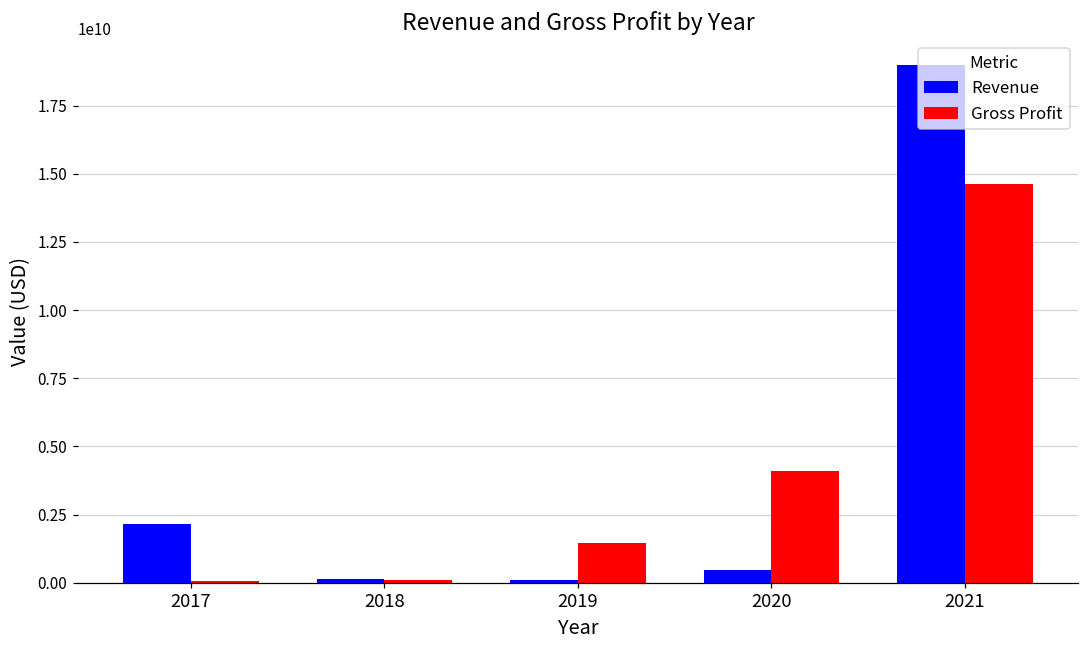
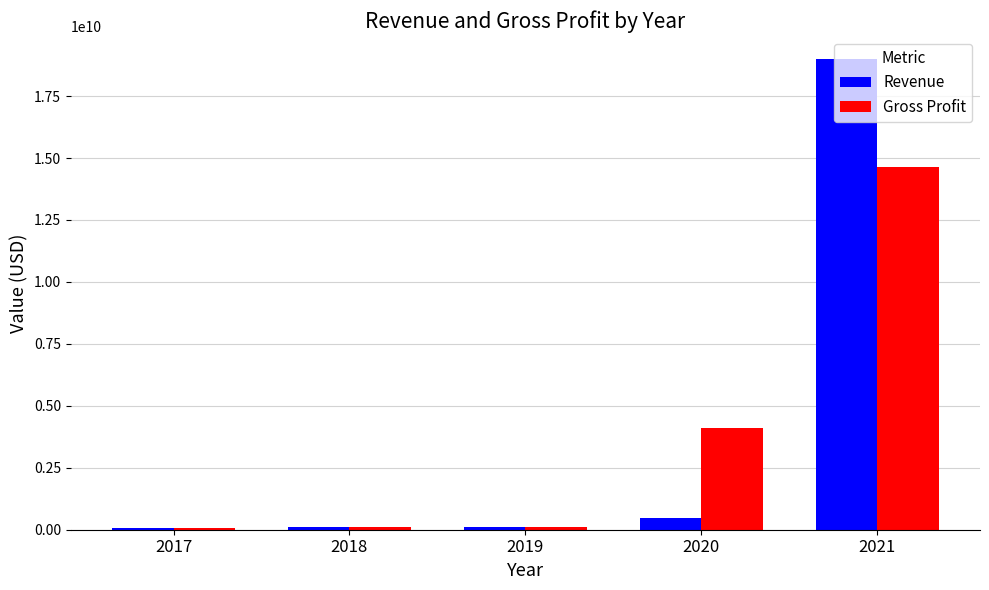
Revenue, 2017: 2200000000 -> 100000000
Gross Profit, 2019: 1400000000 -> 100000000
